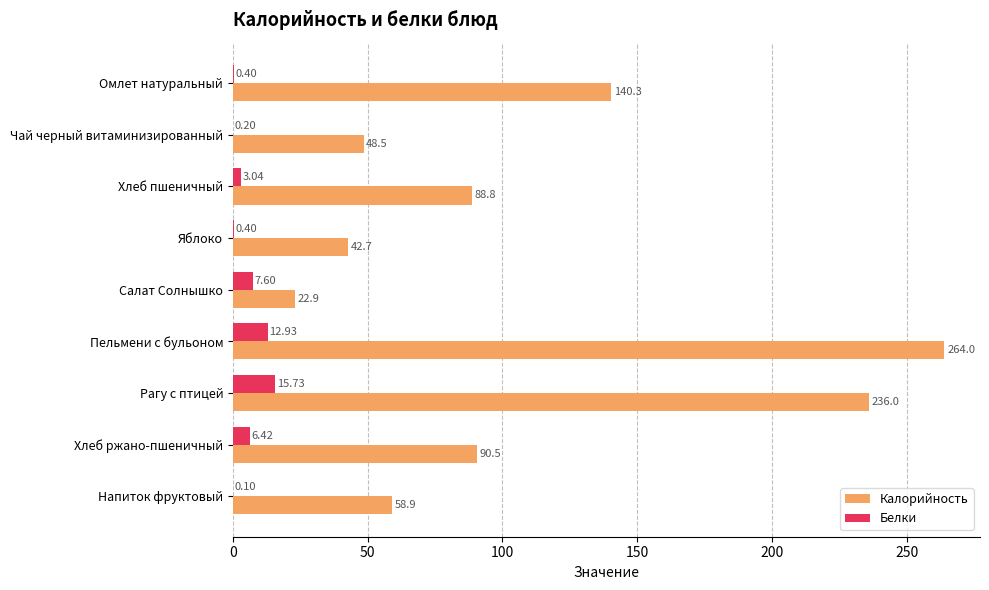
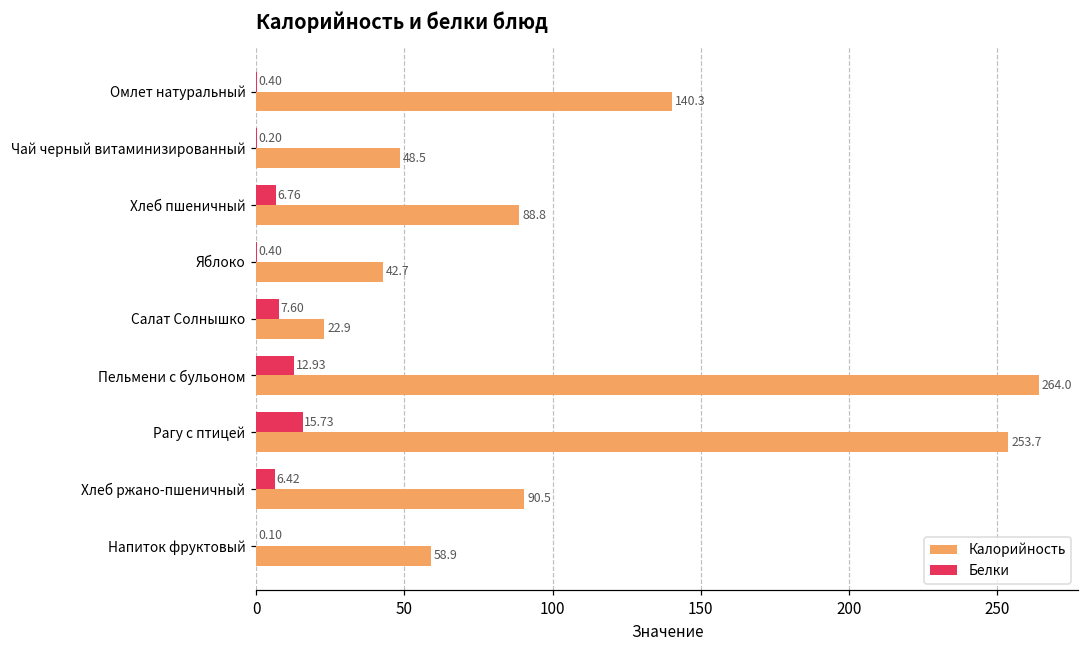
Белки, Хлеб пшеничный: 3.04 -> 6.76
Калорийность, Рагу с птицей: 236.0 -> 253.7
